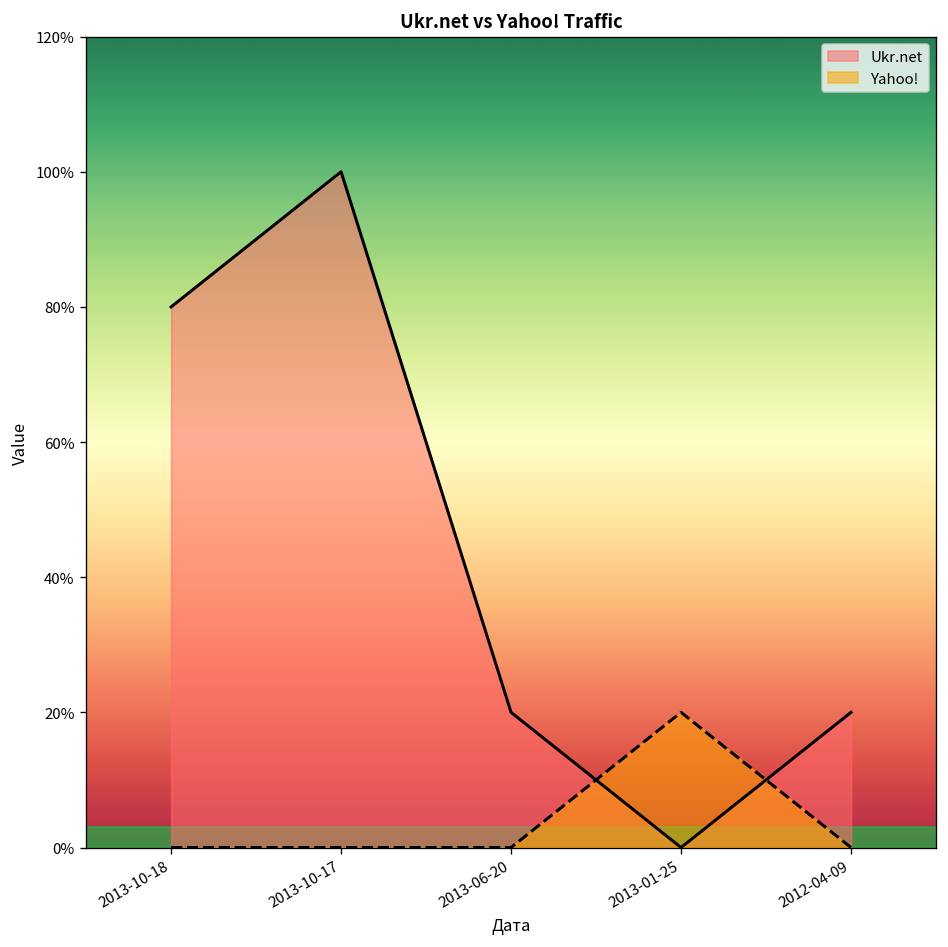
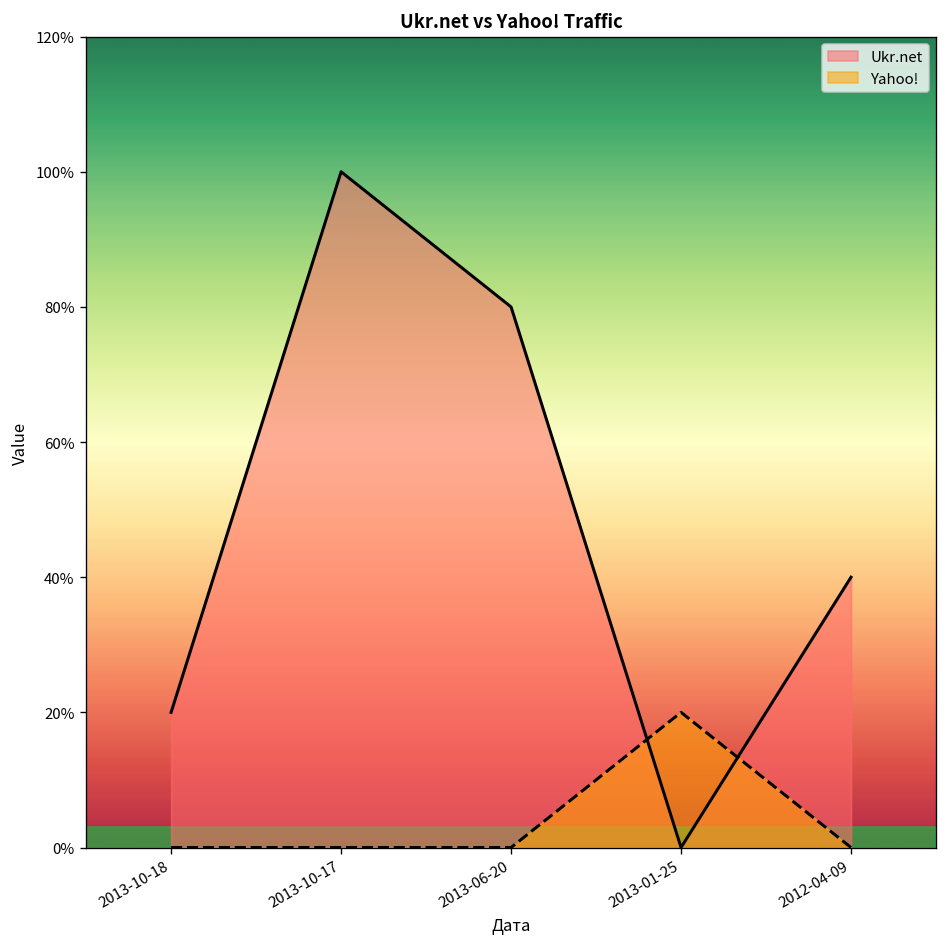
Ukr.net, 2013-10-18: 80% -> 20%
Ukr.net, 2013-06-20: 20% -> 80%
Ukr.net, 2012-04-09: 20% -> 40%
